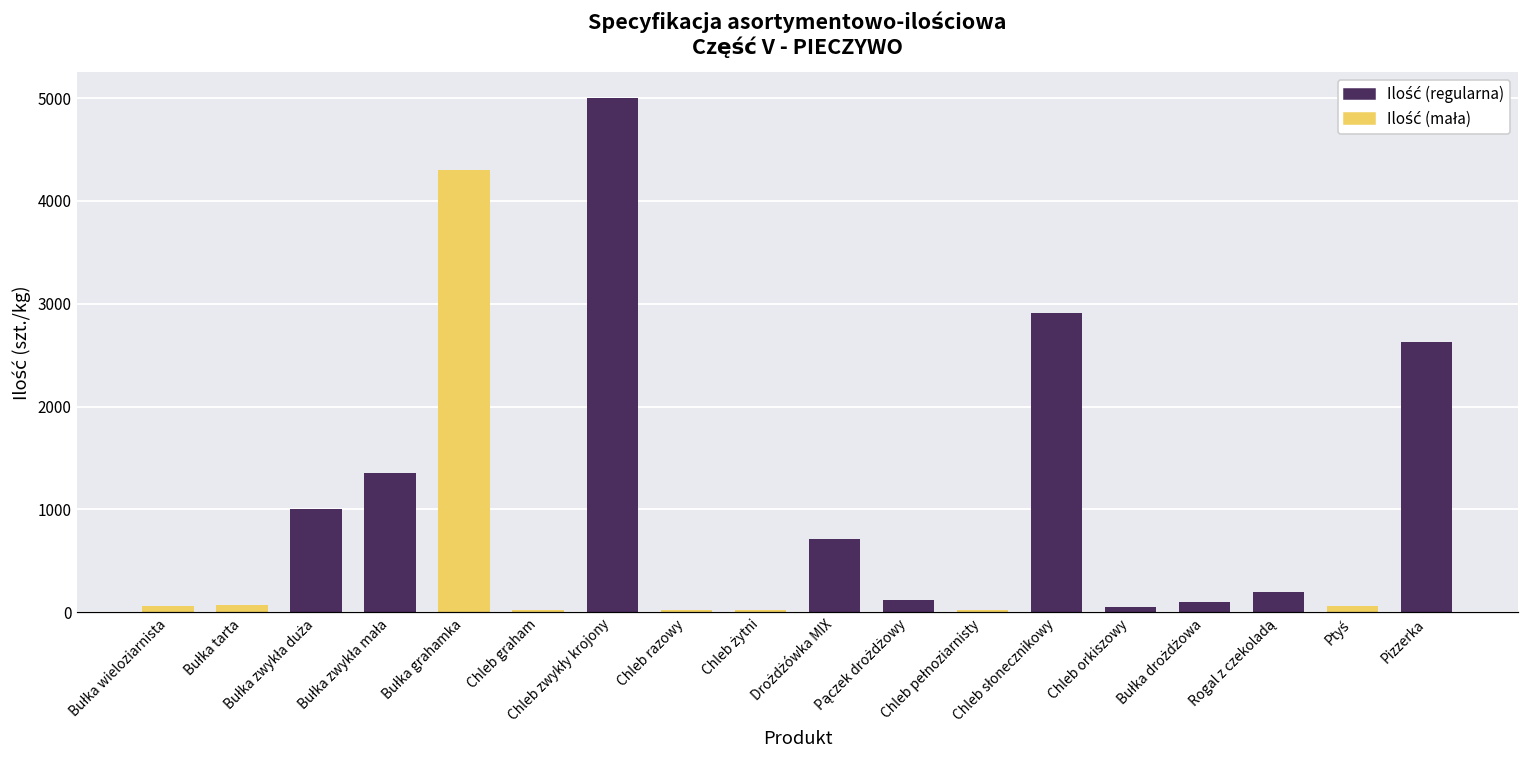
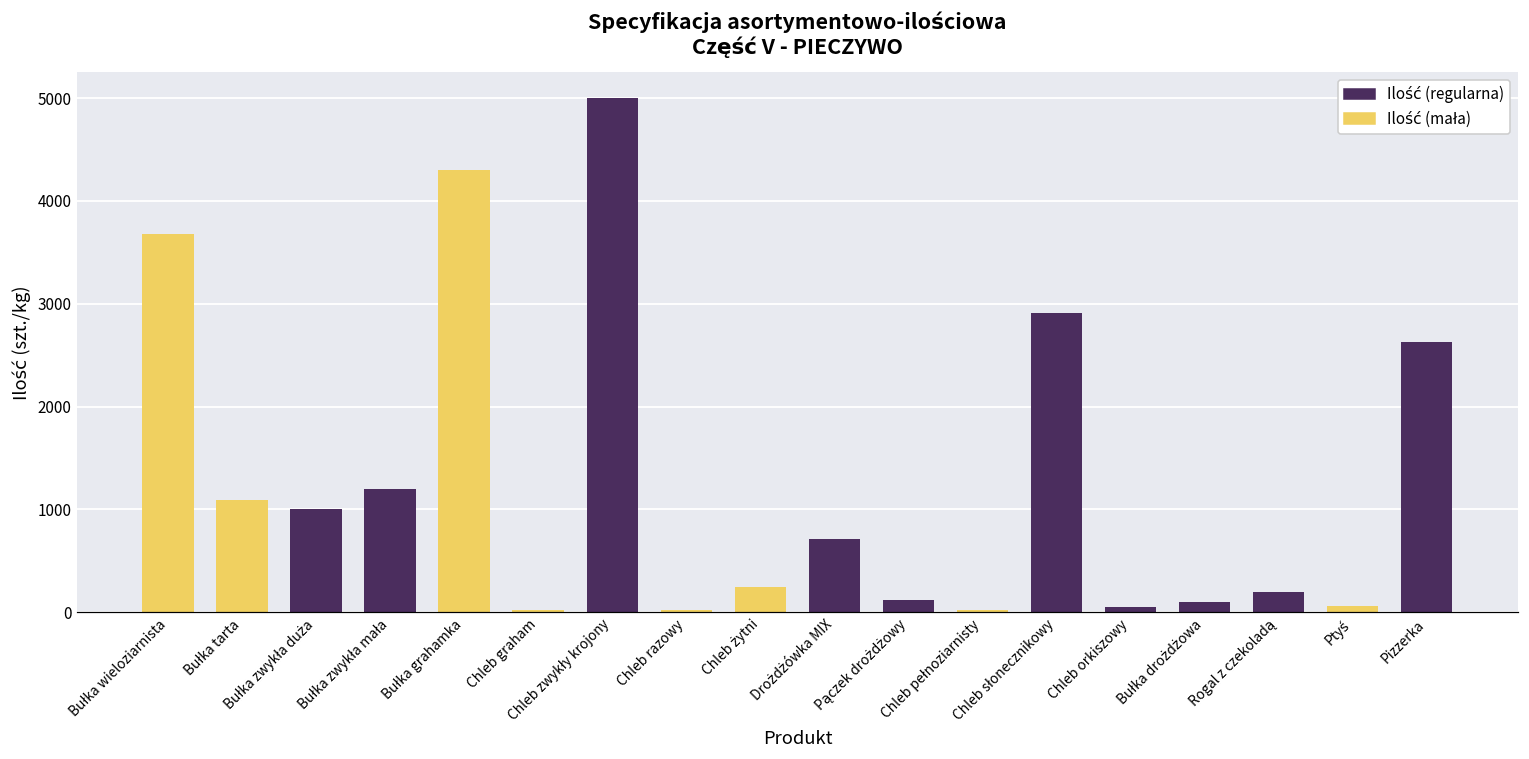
Bułka wieloziarnista: 100 -> 3700
Bułka tarta: 100 -> 1100
Bułka zwykła mała: 1400 -> 1200
Chleb żytni: 0 -> 200
